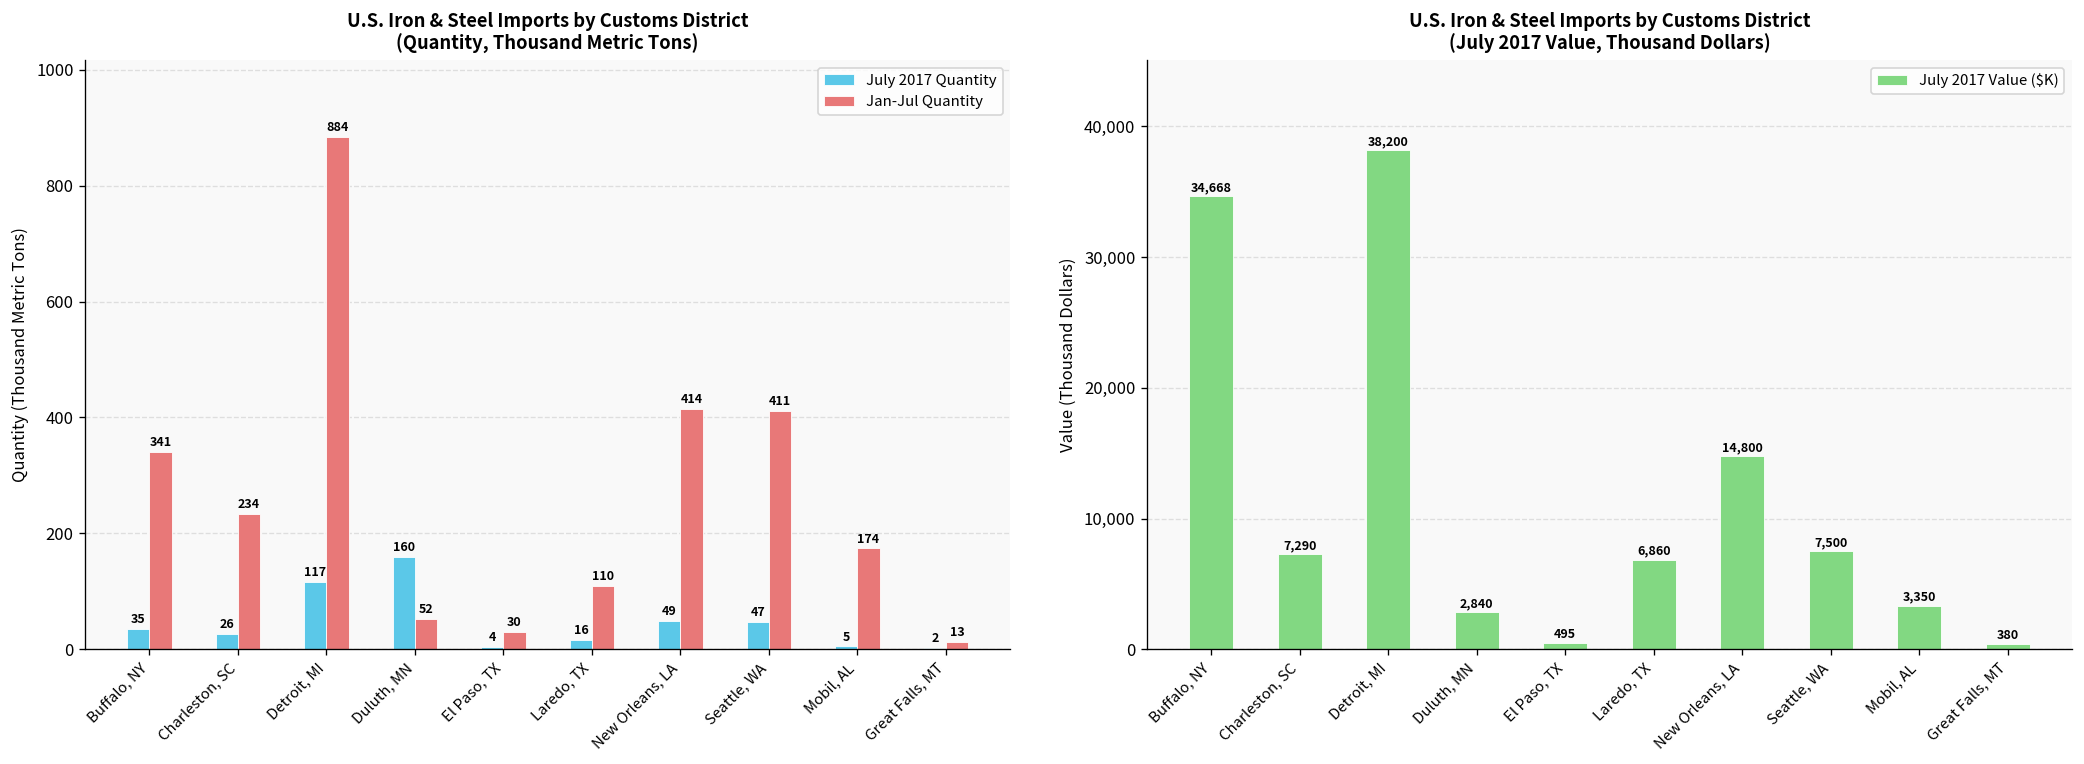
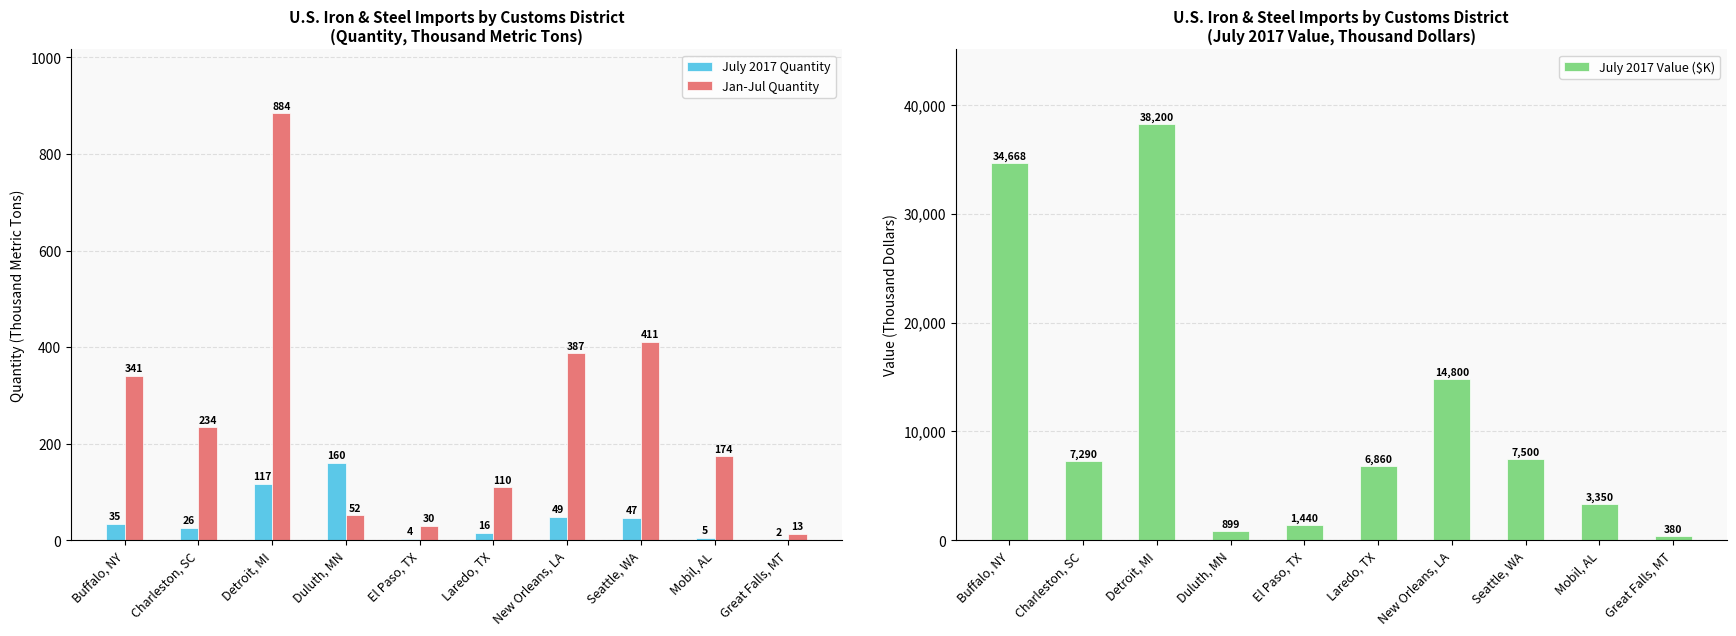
U.S. Iron & Steel Imports by Customs District (Quantity, Thousand Metric Tons), Jan-Jul Quantity, New Orleans, LA: 414 -> 387
U.S. Iron & Steel Imports by Customs District (July 2017 Value, Thousand Dollars), Duluth, MN: 2,840 -> 899
U.S. Iron & Steel Imports by Customs District (July 2017 Value, Thousand Dollars), El Paso, TX: 495 -> 1,440
